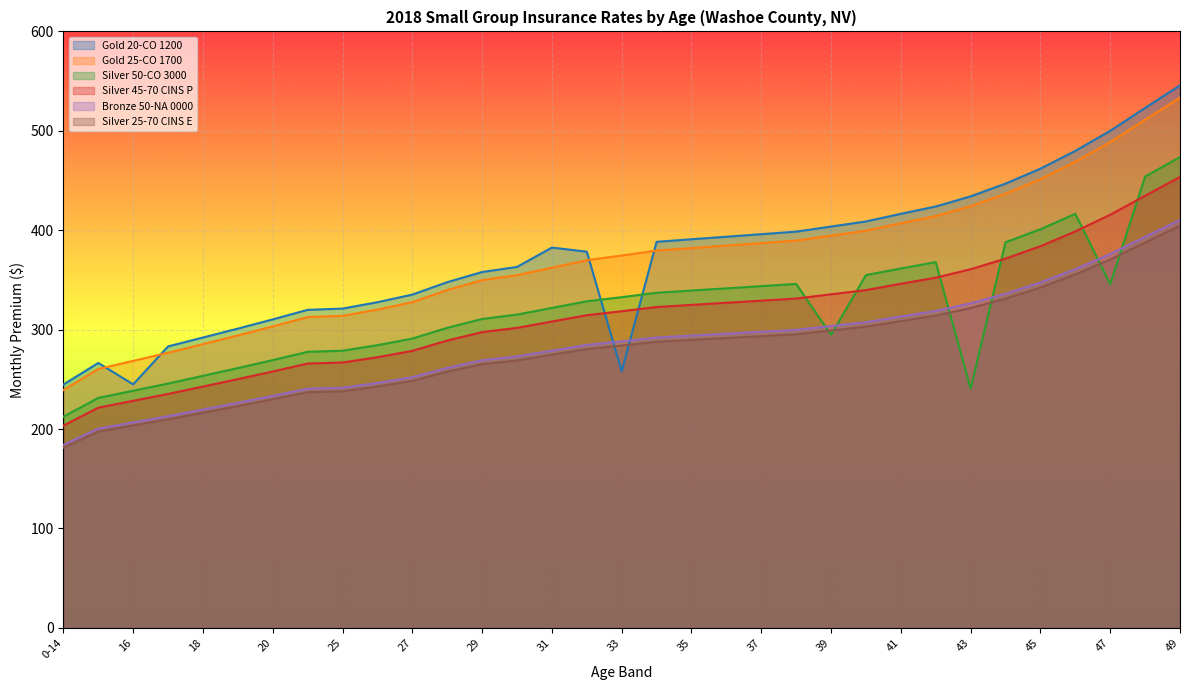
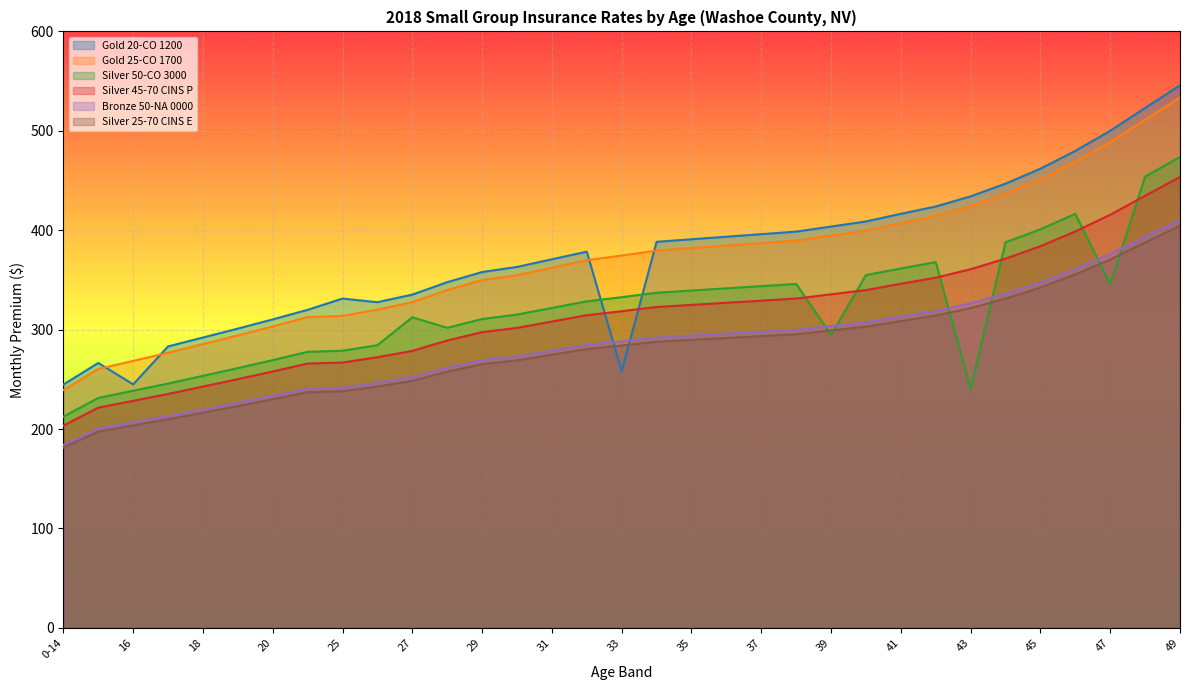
Gold 20-CO 1200, 25: 320 -> 330
Silver 50-CO 3000, 27: 290 -> 310
Gold 20-CO 1200, 31: 380 -> 370
